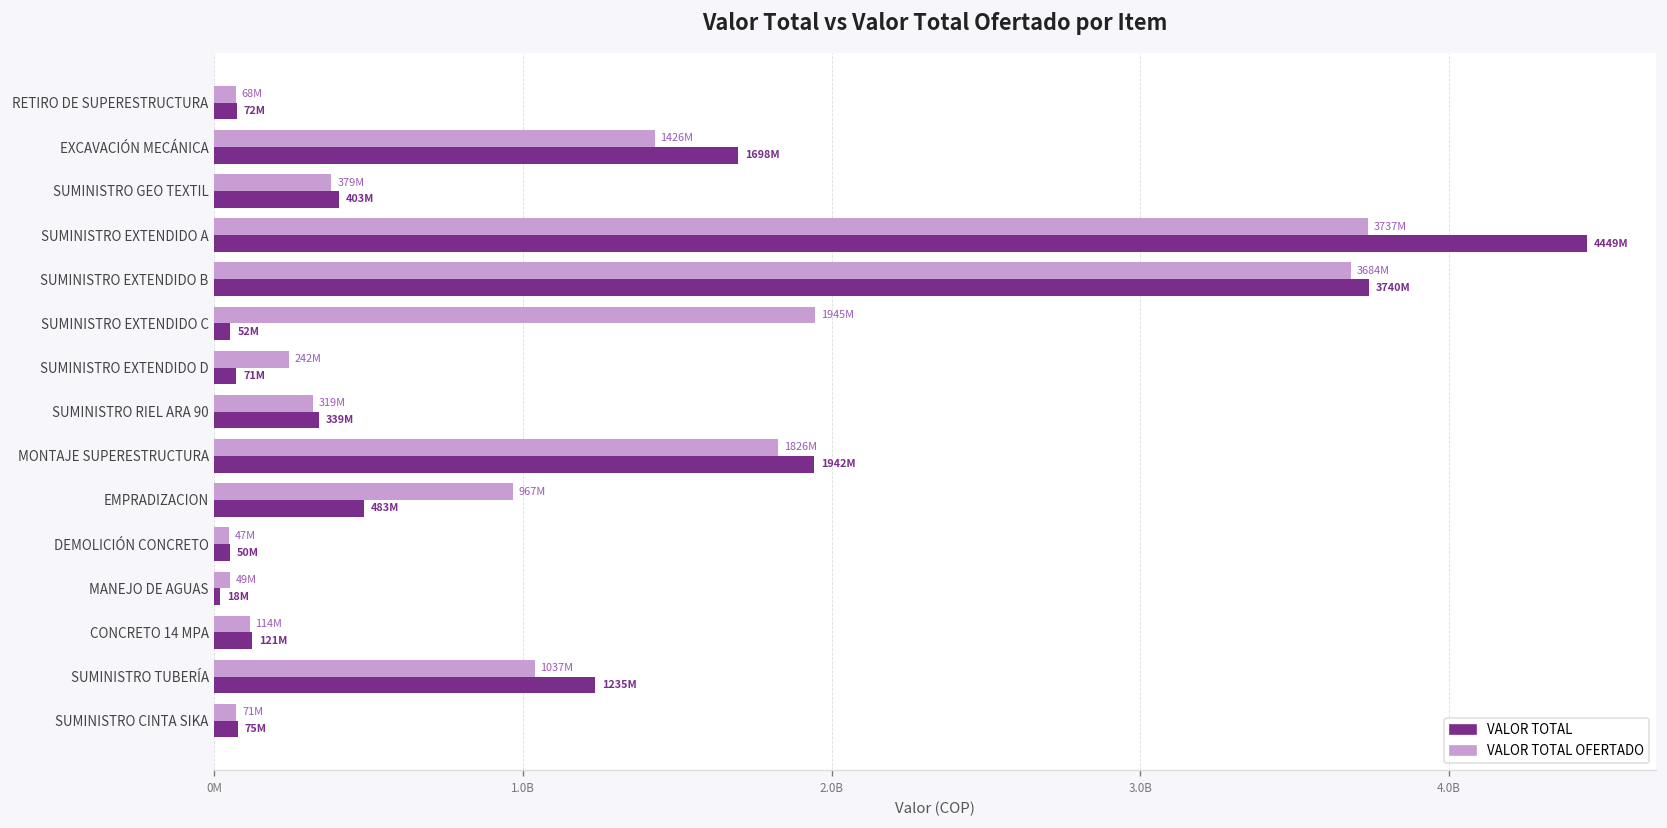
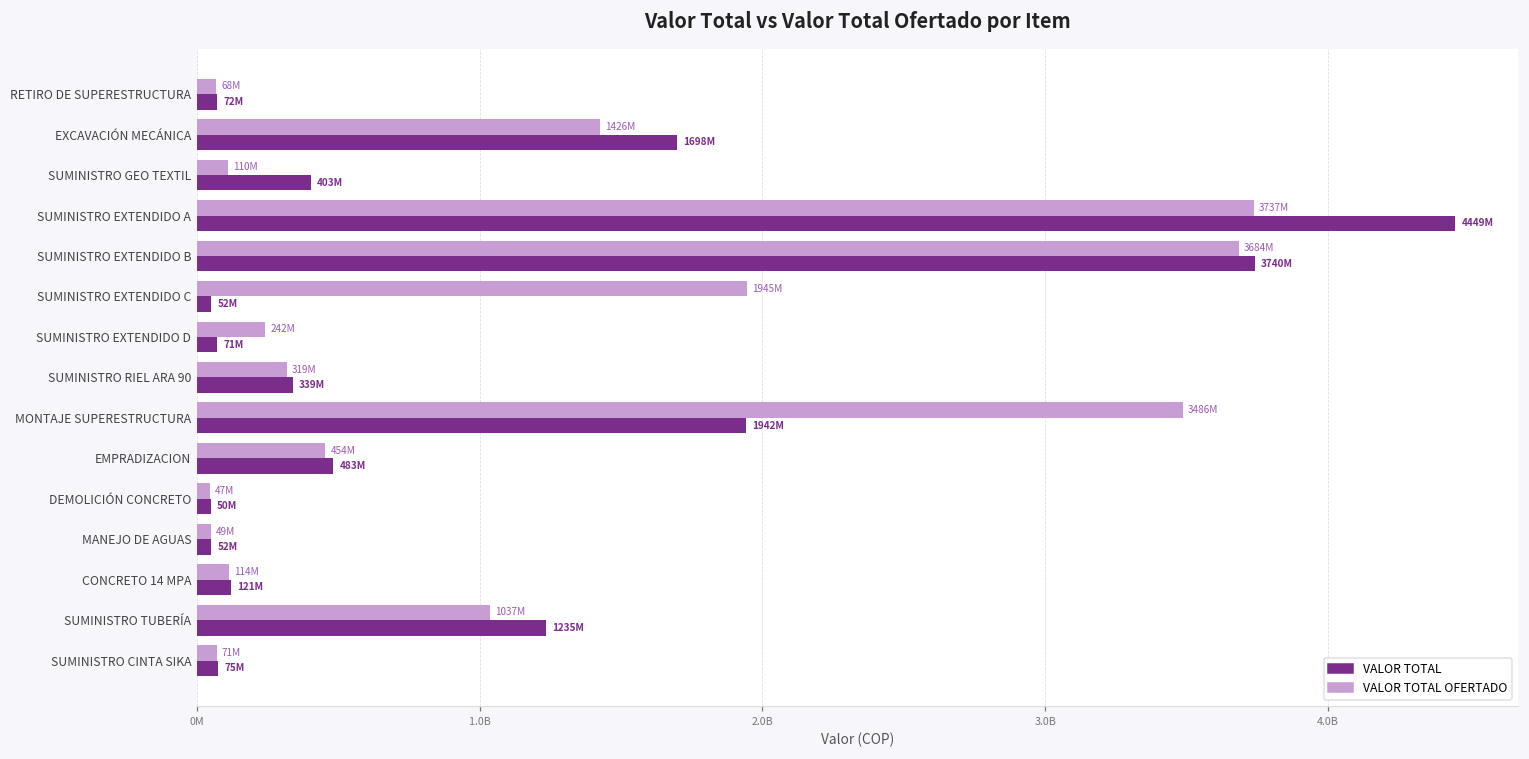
VALOR TOTAL OFERTADO, SUMINISTRO GEO TEXTIL: 379M -> 110M
VALOR TOTAL OFERTADO, MONTAJE SUPERESTRUCTURA: 1826M -> 3486M
VALOR TOTAL OFERTADO, EMPRADIZACION: 967M -> 454M
VALOR TOTAL, MANEJO DE AGUAS: 18M -> 52M
